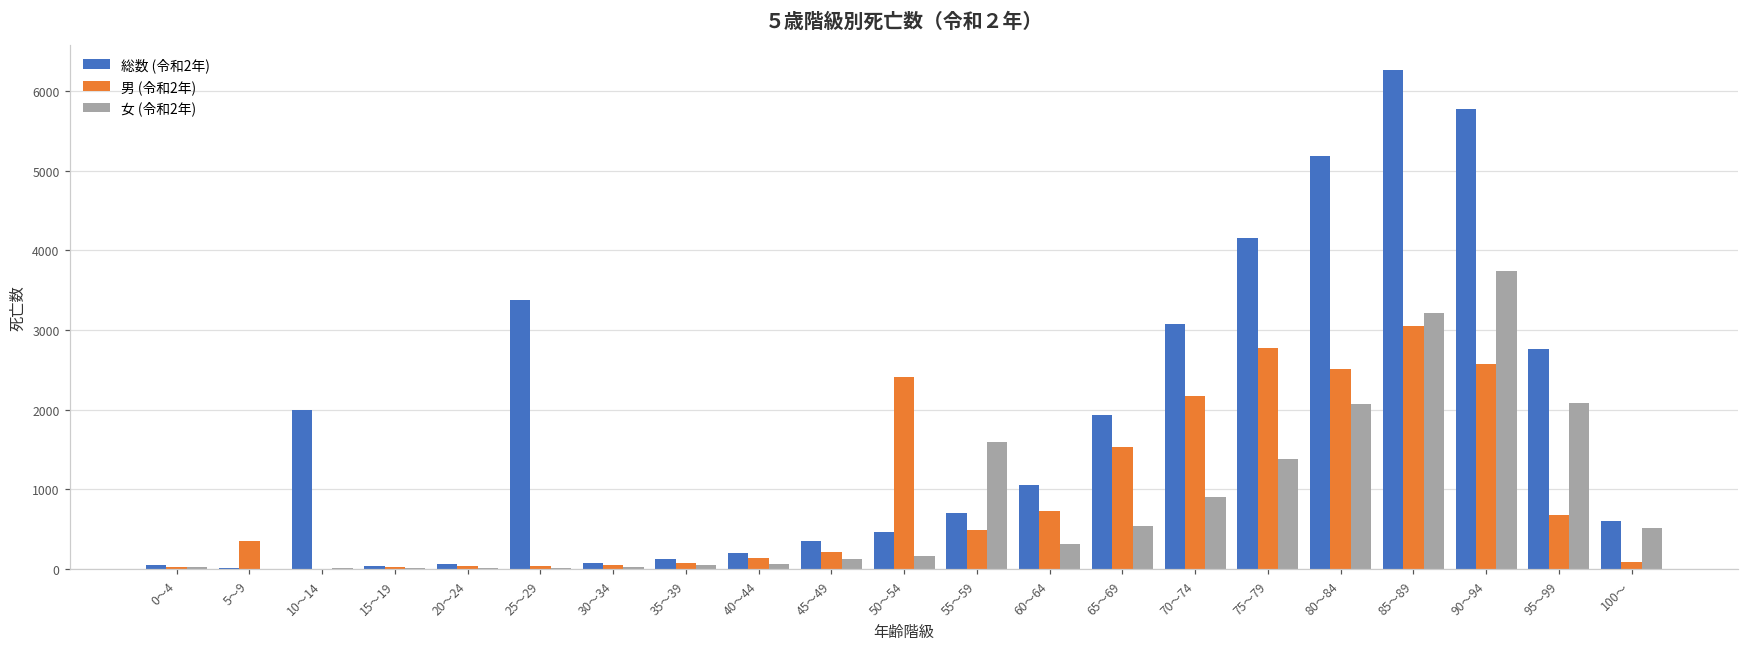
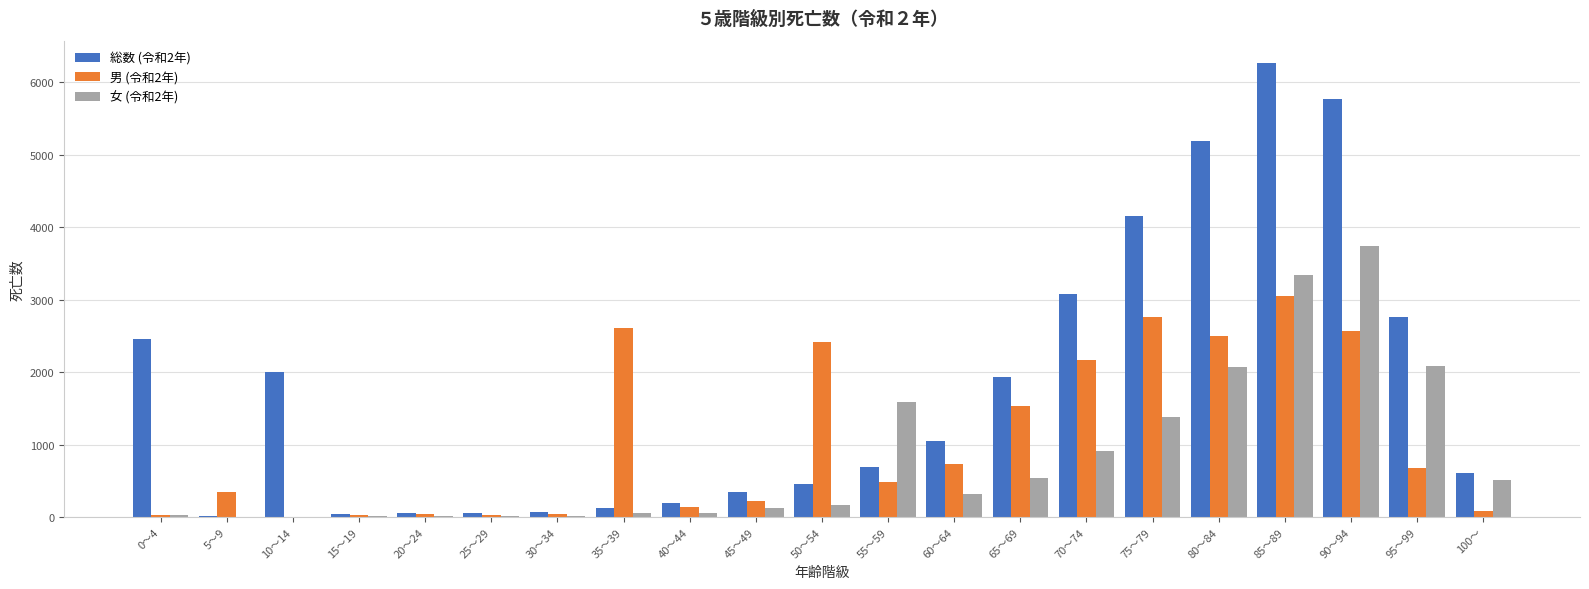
総数 (令和2年), 0～4: 100 -> 2500
総数 (令和2年), 25～29: 3400 -> 100
男 (令和2年), 35～39: 100 -> 2600
女 (令和2年), 85～89: 3200 -> 3300
